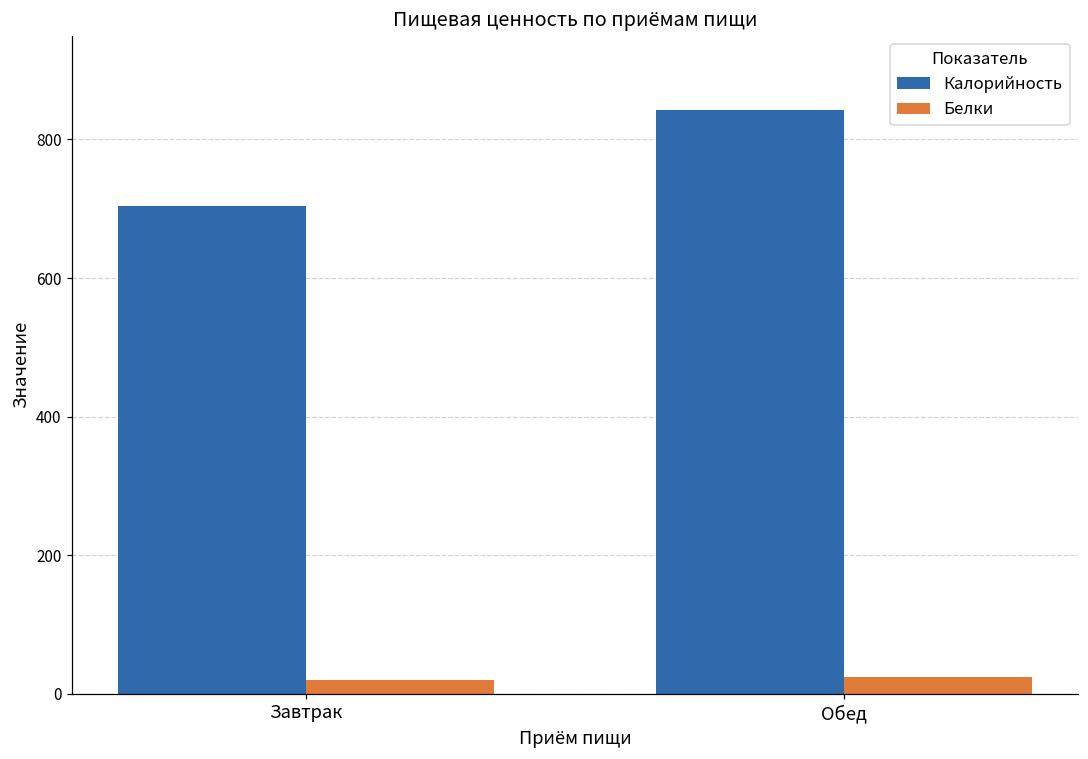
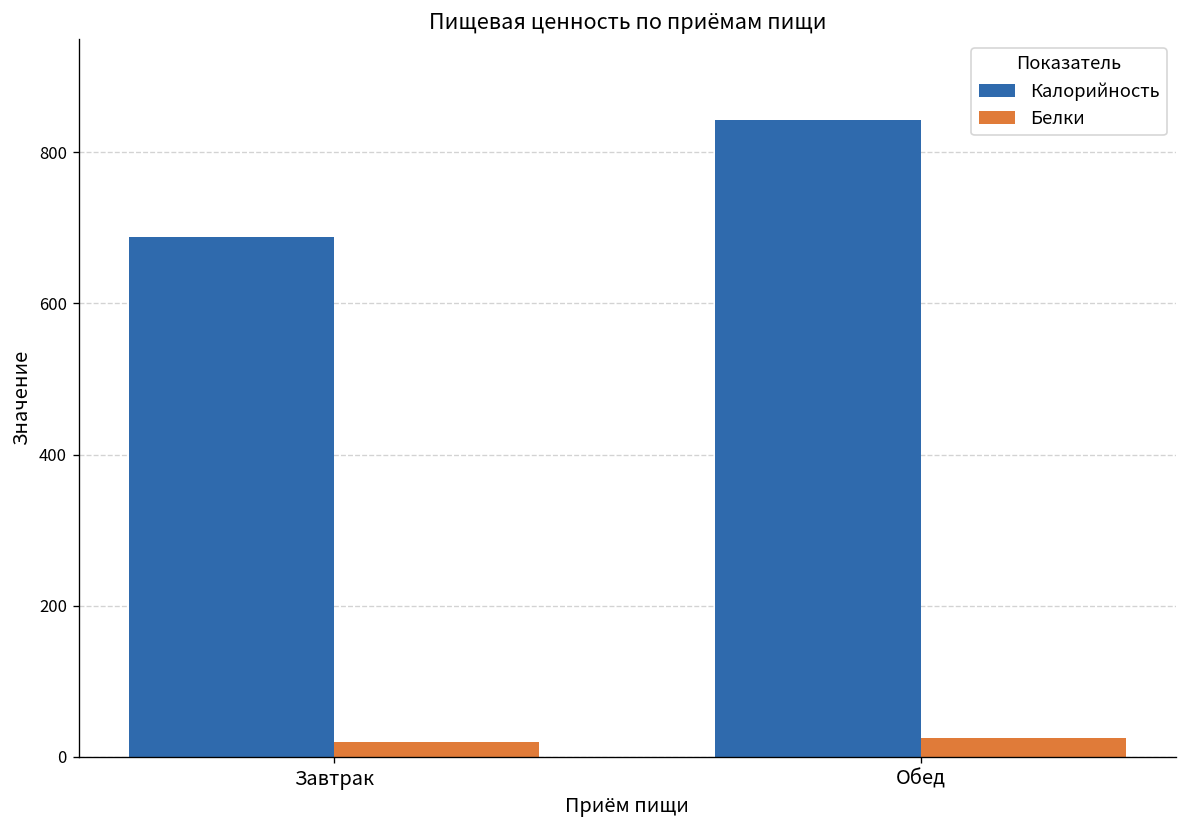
Калорийность, Завтрак: 700 -> 690
